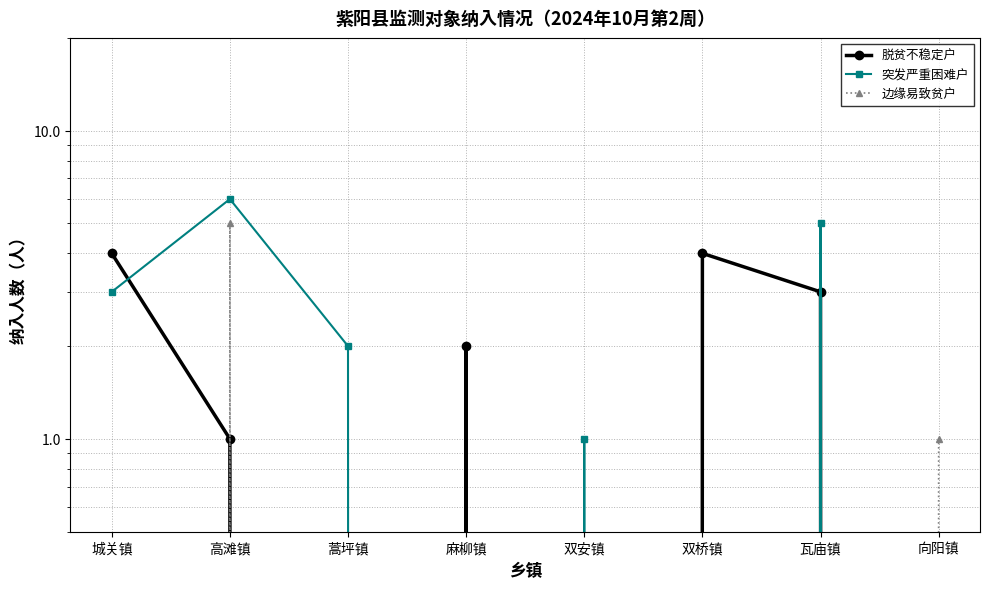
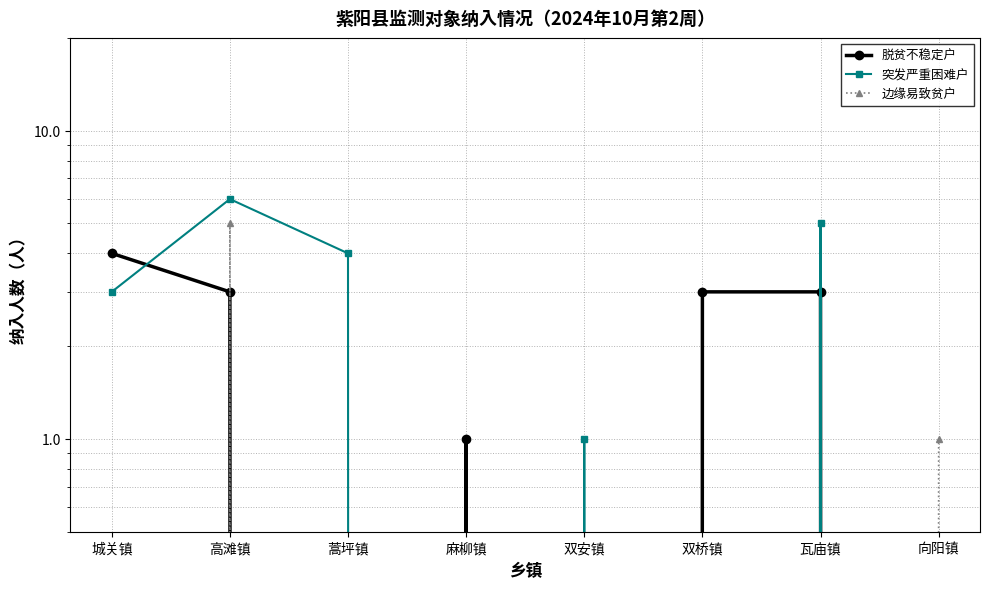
脱贫不稳定户, 高滩镇: 1 -> 3
突发严重困难户, 蒿坪镇: 2 -> 4
脱贫不稳定户, 麻柳镇: 2 -> 1
脱贫不稳定户, 双桥镇: 4 -> 3
